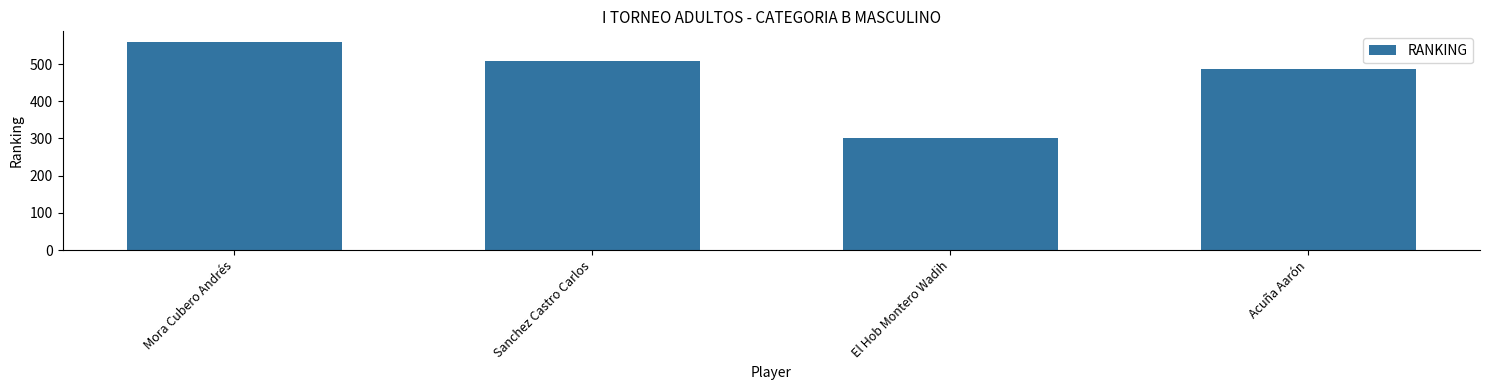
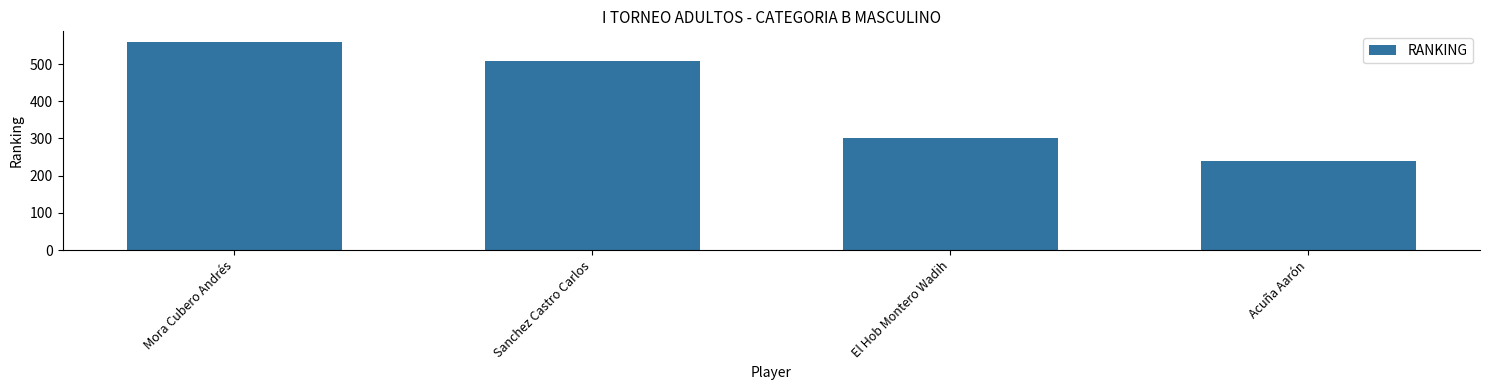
Acuña Aarón: 490 -> 240
